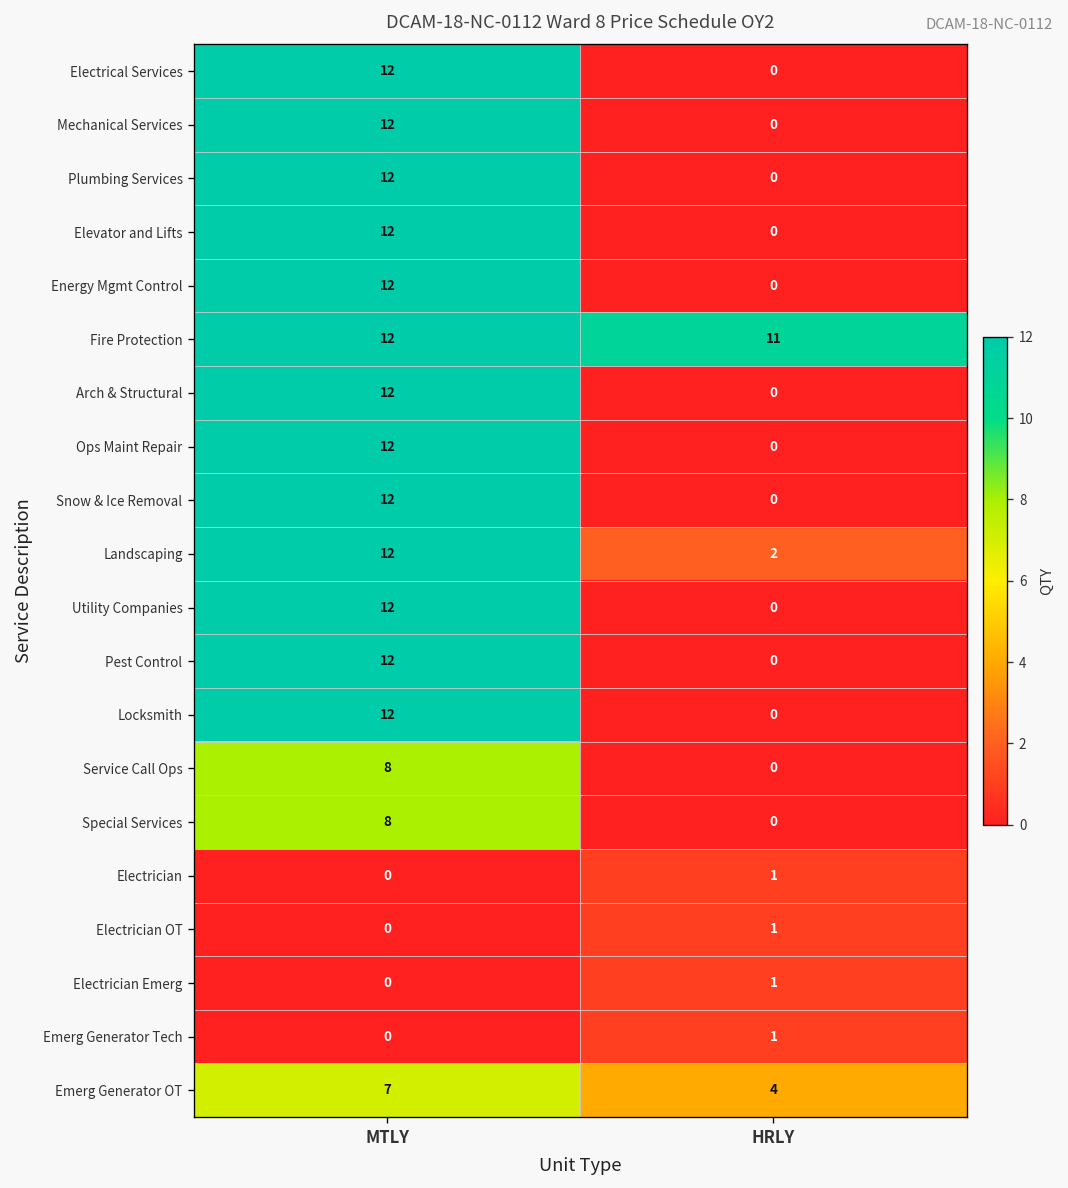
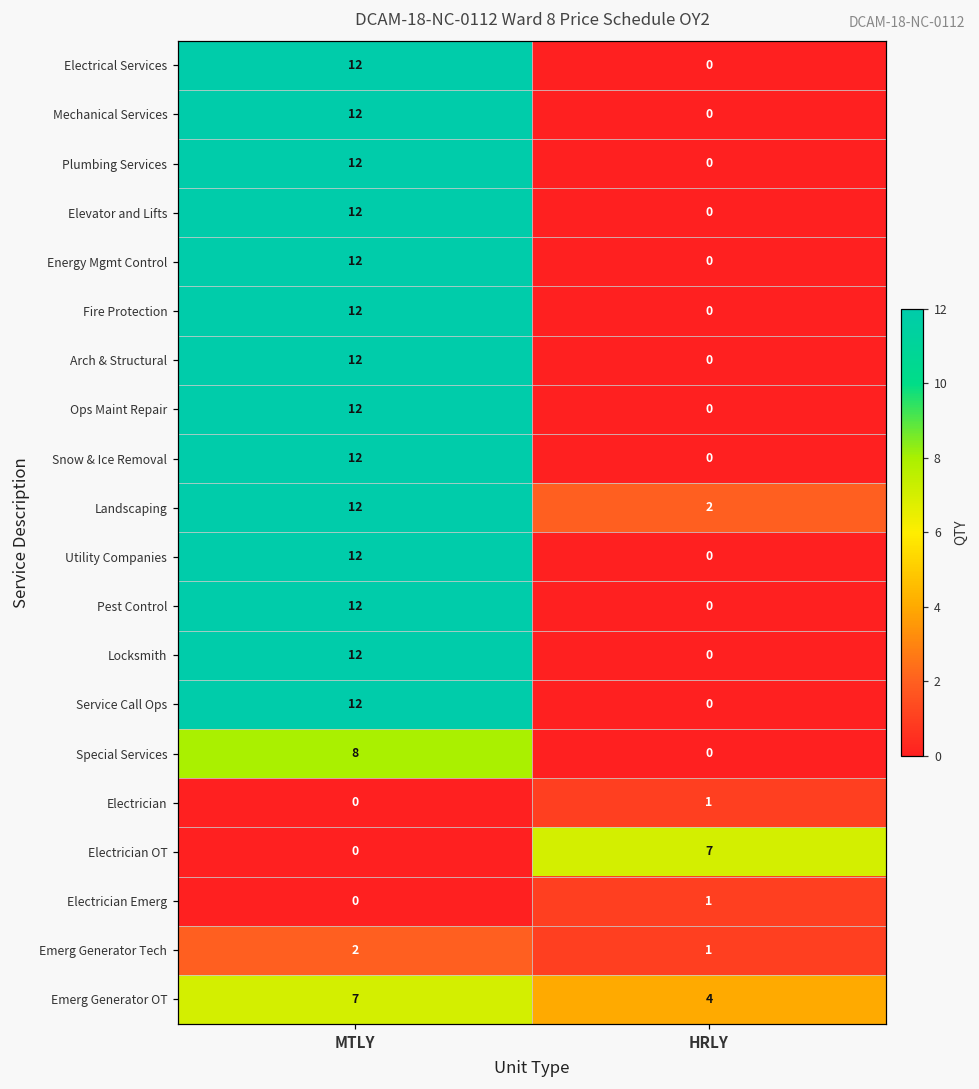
Fire Protection, HRLY: 11 -> 0
Service Call Ops, MTLY: 8 -> 12
Electrician OT, HRLY: 1 -> 7
Emerg Generator Tech, MTLY: 0 -> 2
